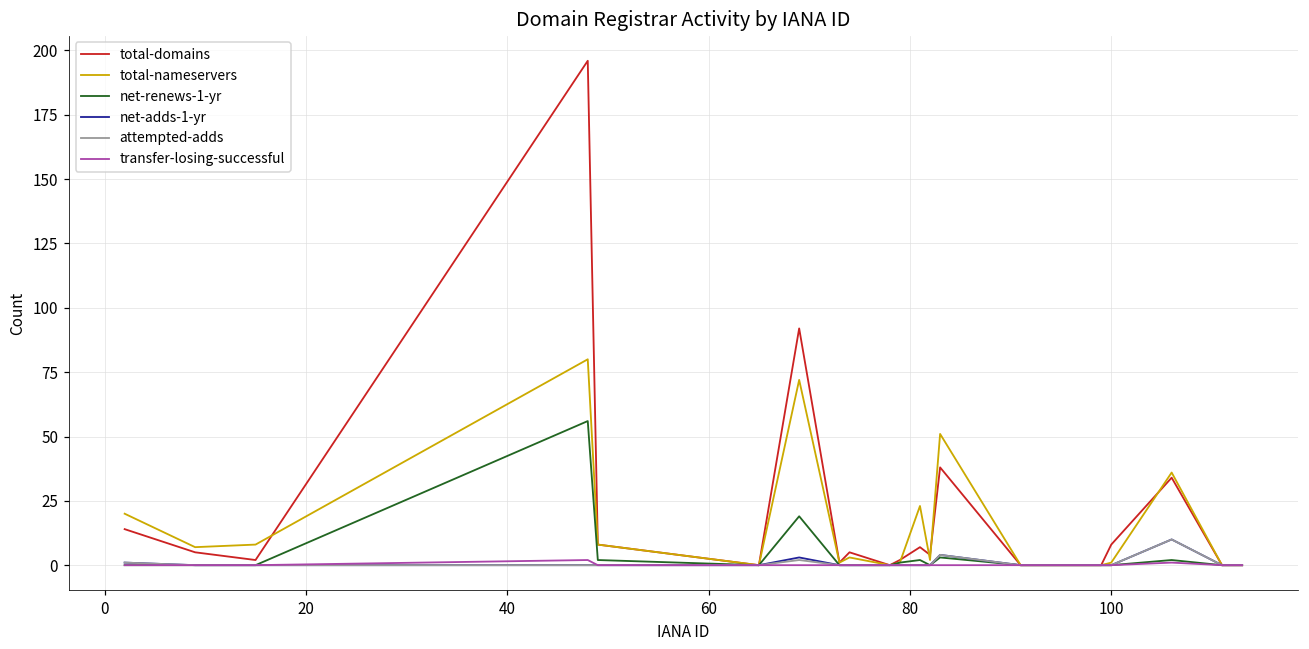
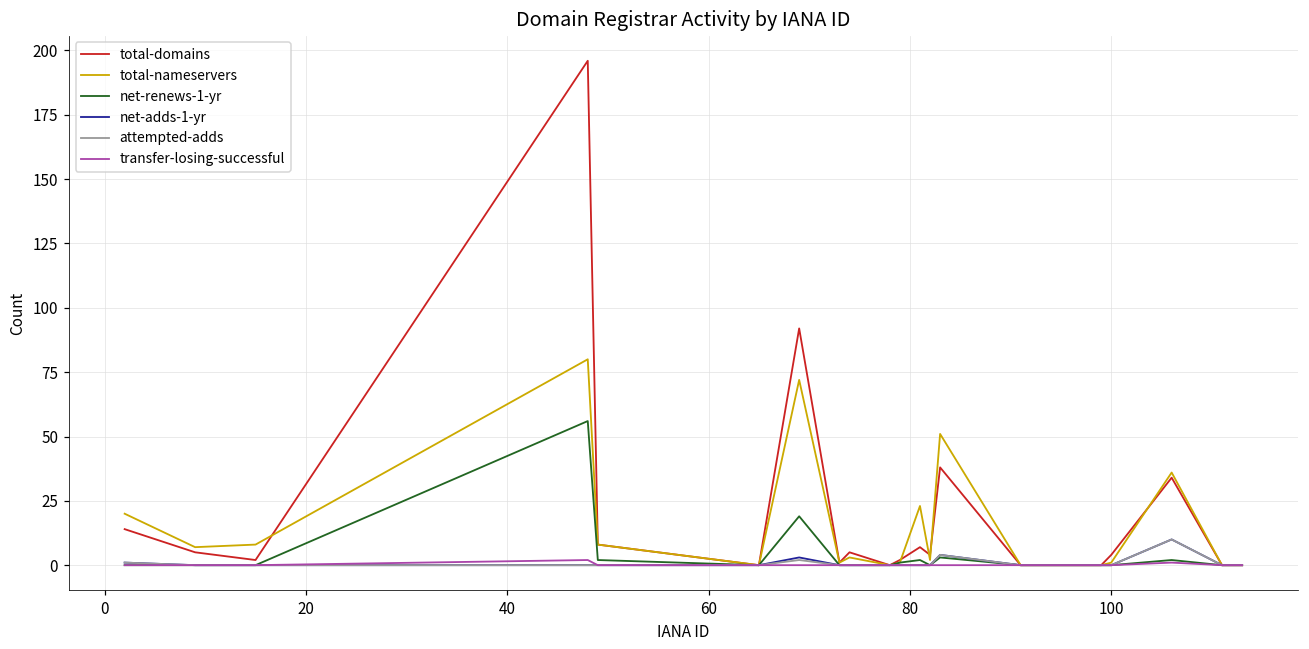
total-domains, 100: 8 -> 4
